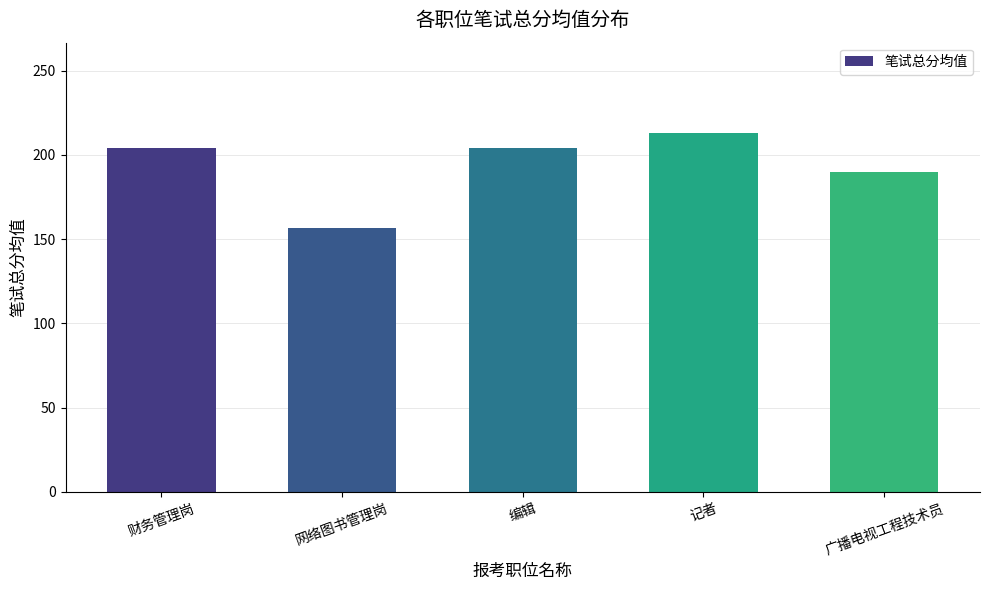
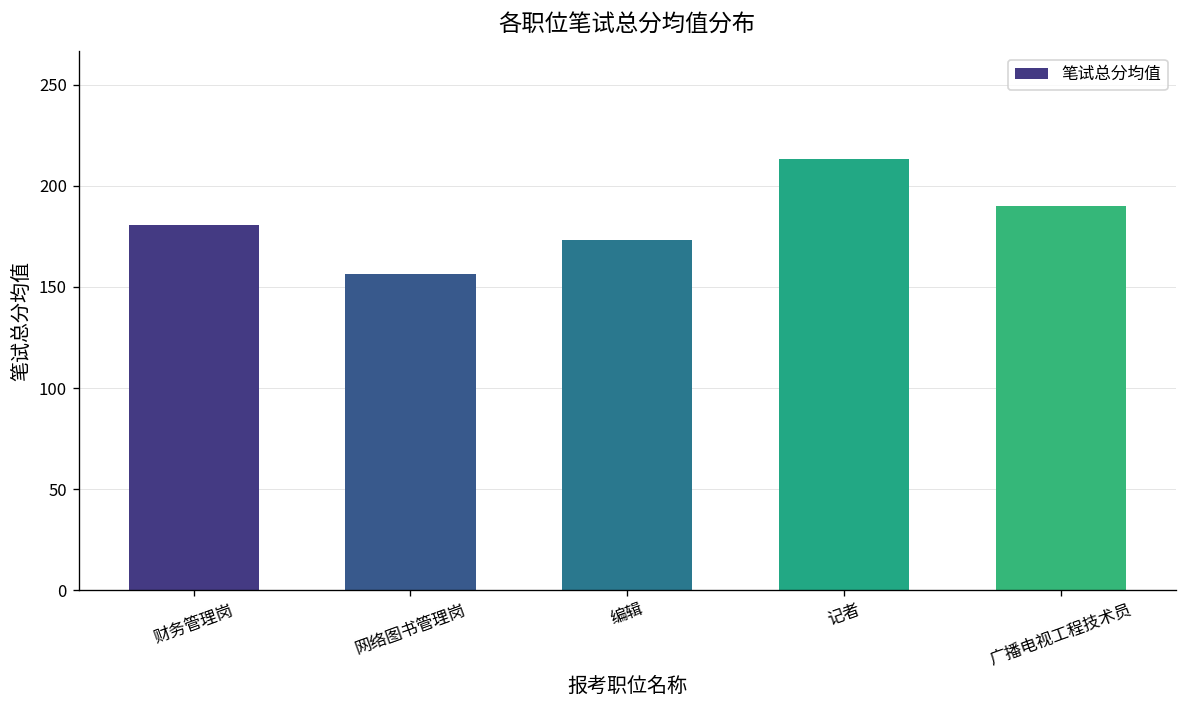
财务管理岗: 204 -> 181
编辑: 204 -> 173
